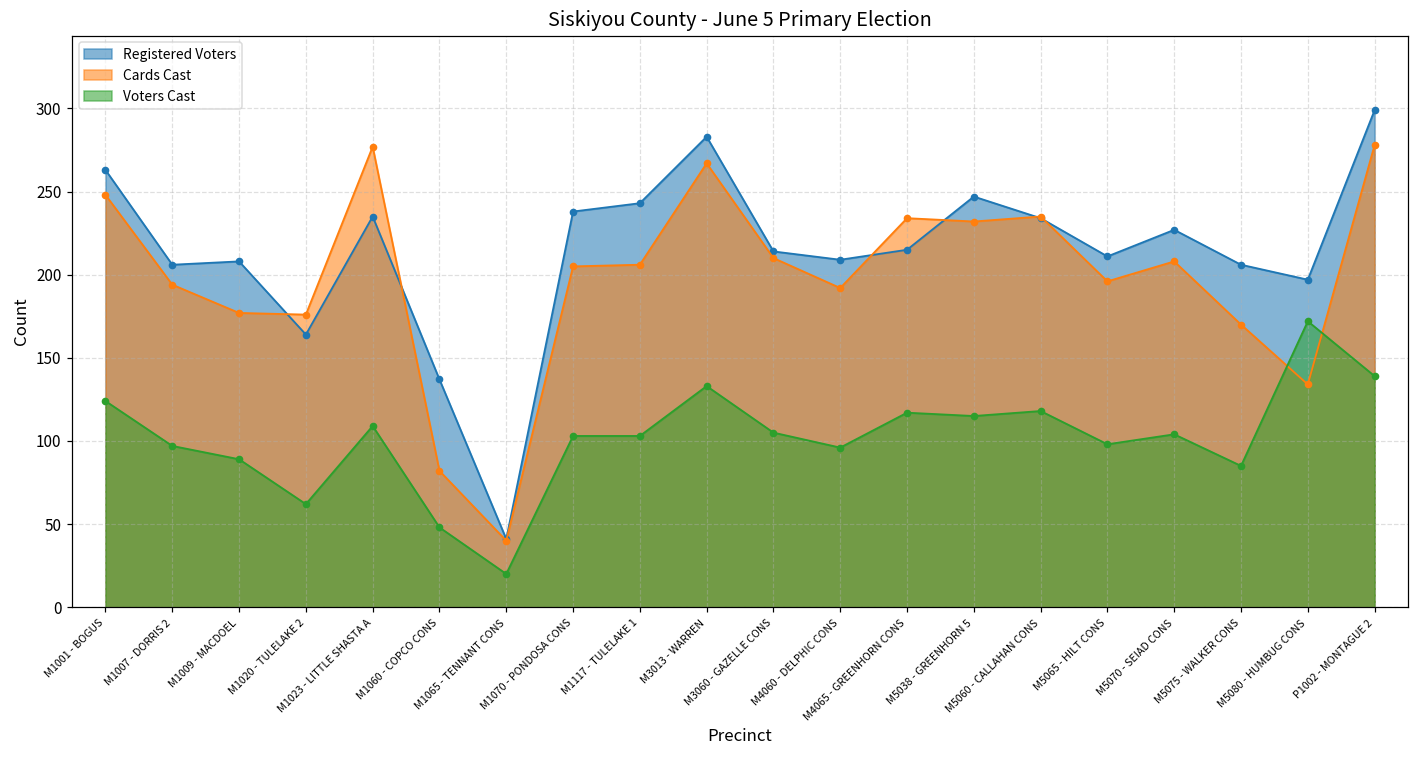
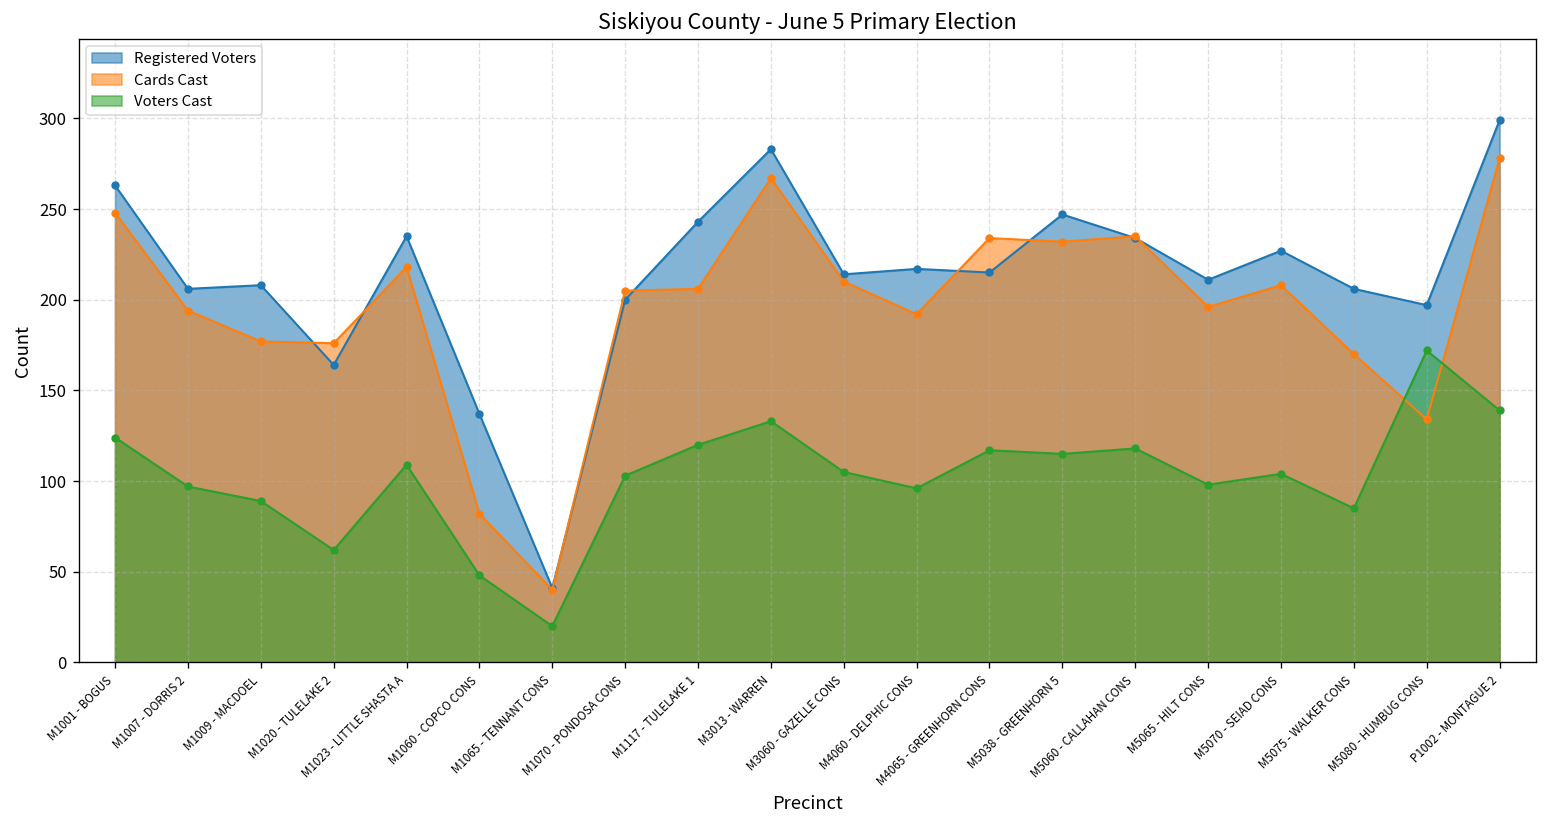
Cards Cast, M1023 - LITTLE SHASTA A: 277 -> 218
Registered Voters, M1070 - PONDOSA CONS: 238 -> 200
Voters Cast, M1117 - TULELAKE 1: 103 -> 120
Registered Voters, M4060 - DELPHIC CONS: 209 -> 217
